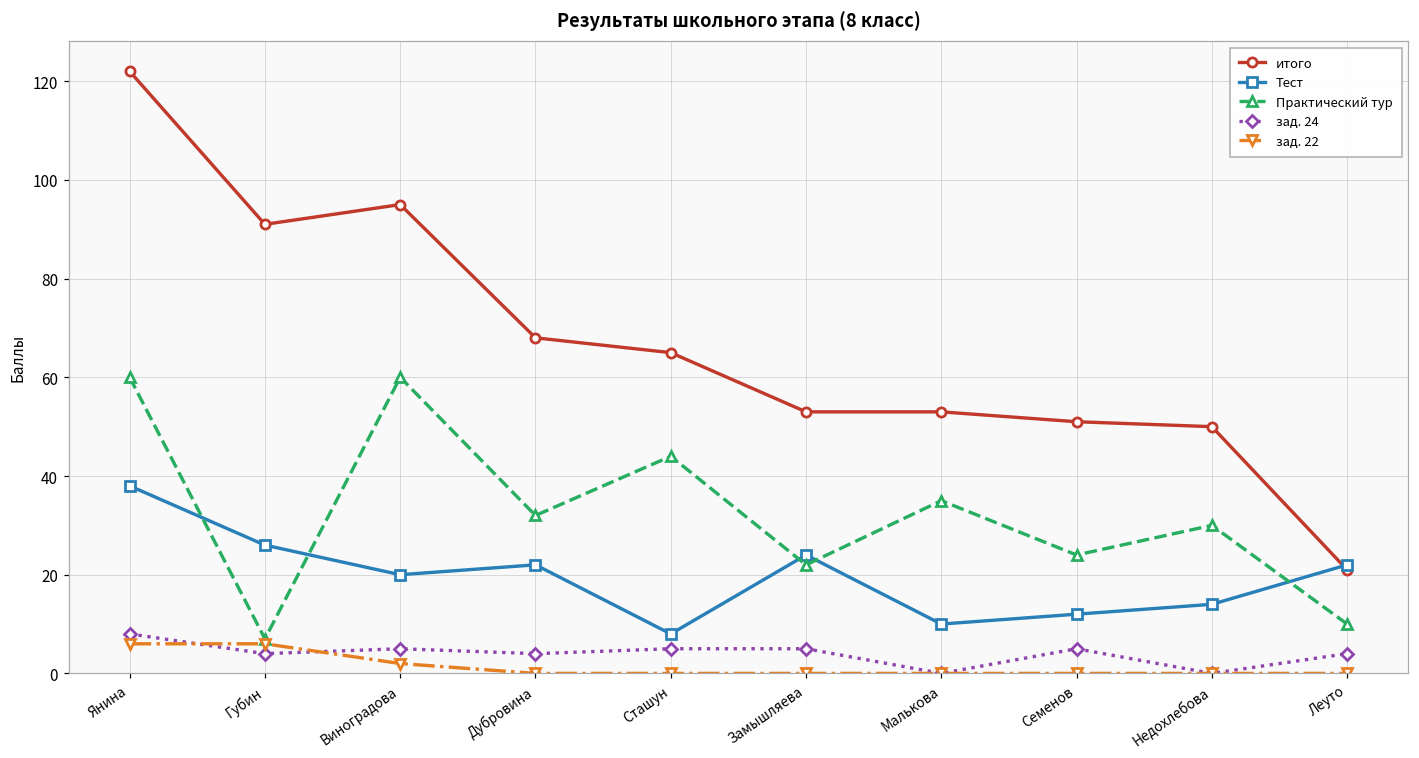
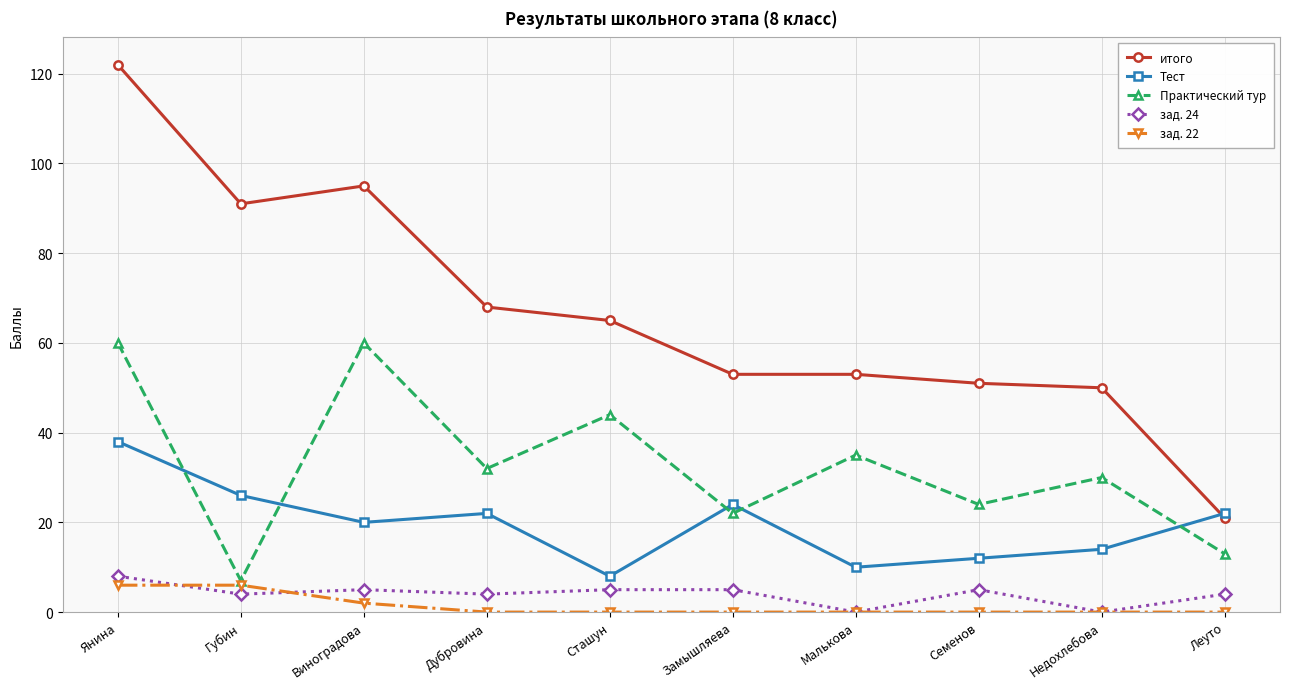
Практический тур, Леуто: 10 -> 13
